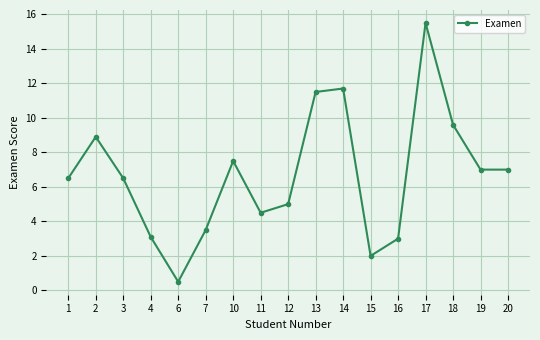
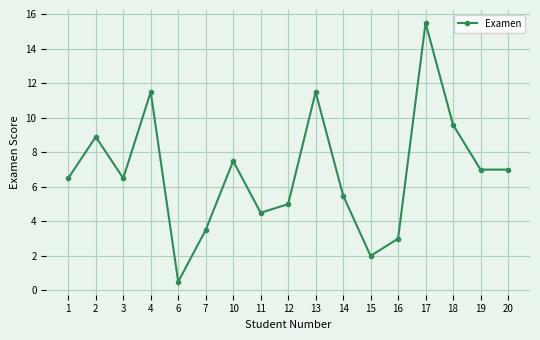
4: 3.1 -> 11.5
14: 11.7 -> 5.5
